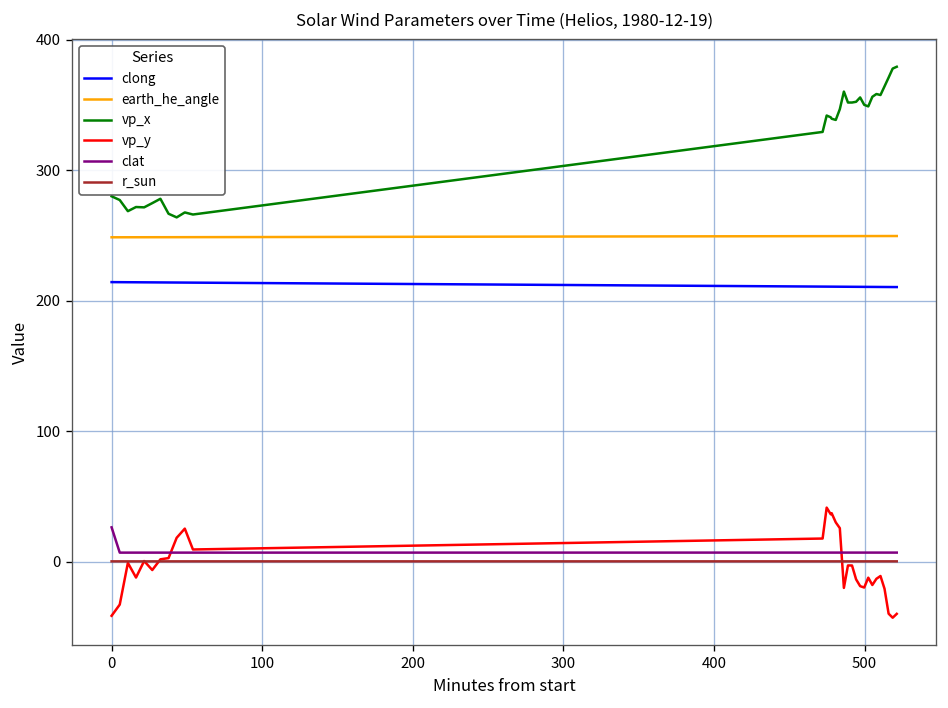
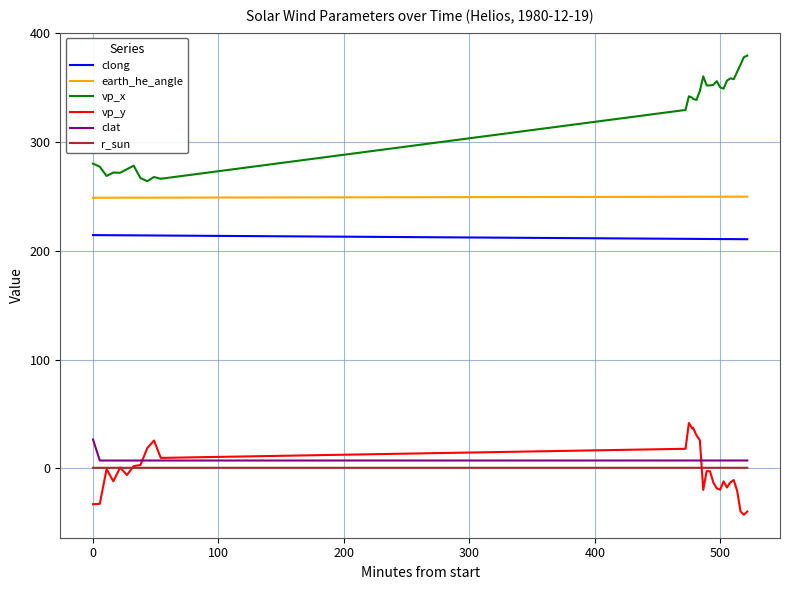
vp_y, 0: -41 -> -33
